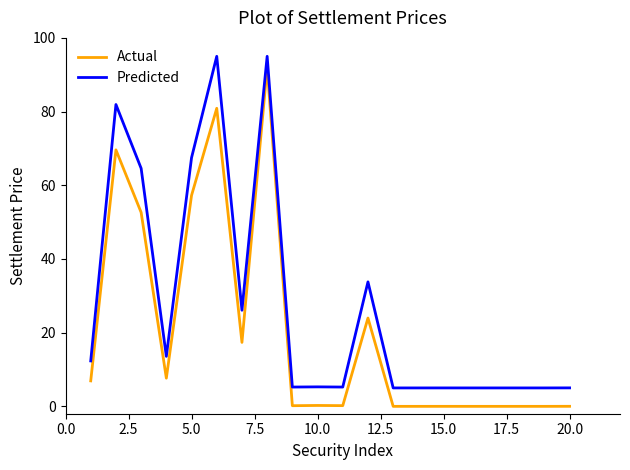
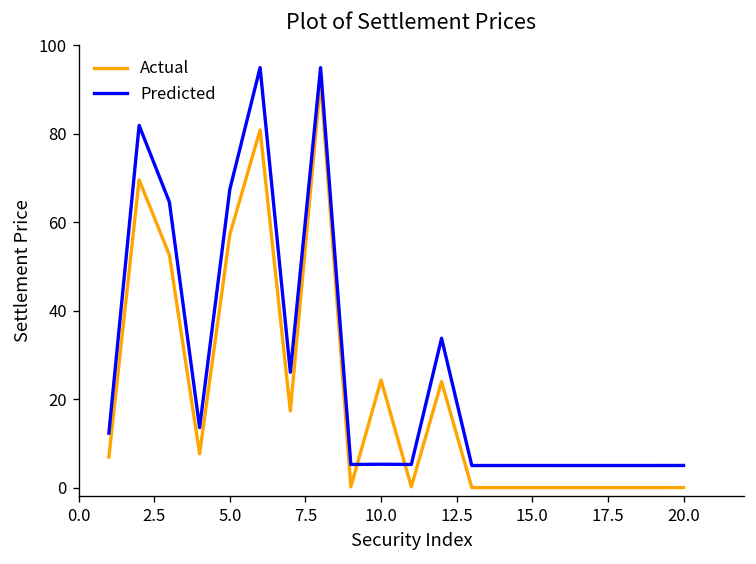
Actual, 10.0: 0 -> 24
